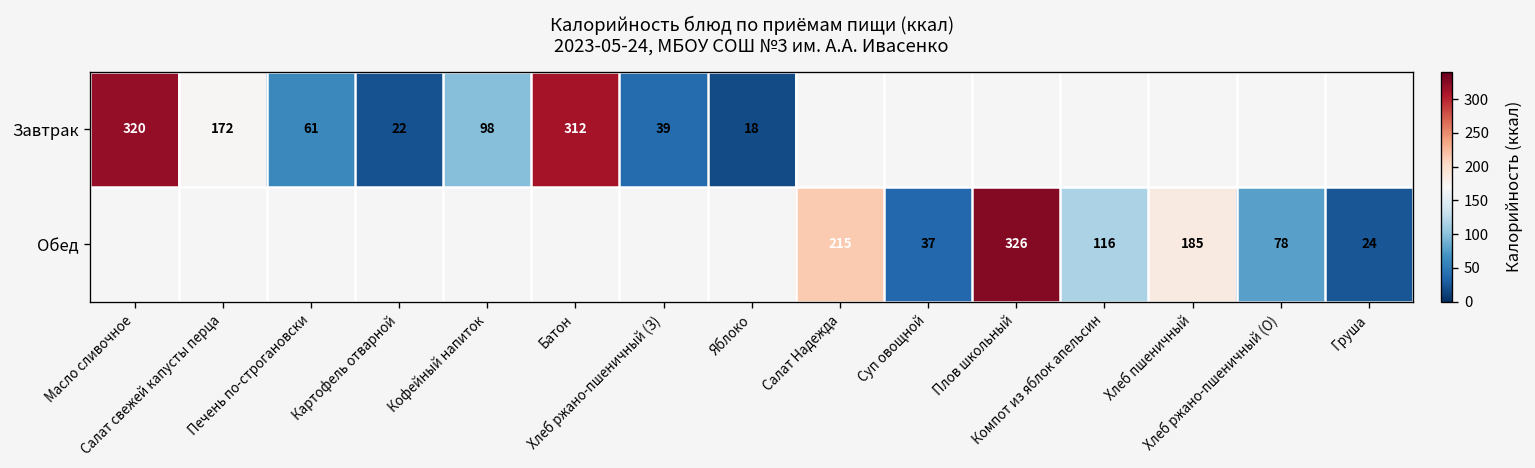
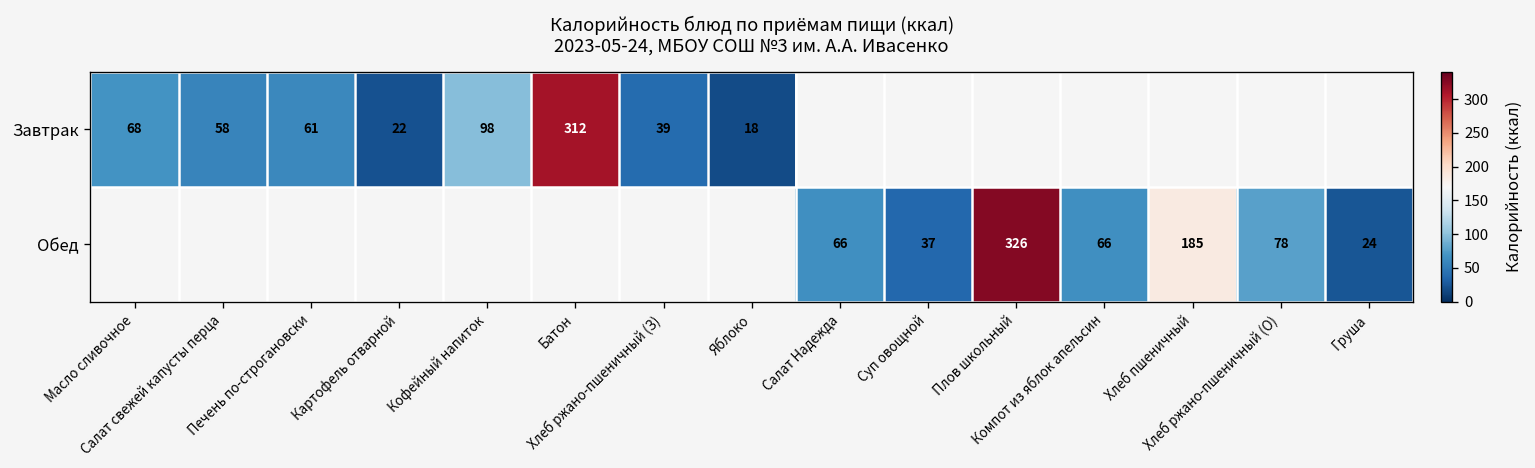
Завтрак, Масло сливочное: 320 -> 68
Завтрак, Салат свежей капусты перца: 172 -> 58
Обед, Салат Надежда: 215 -> 66
Обед, Компот из яблок апельсин: 116 -> 66
